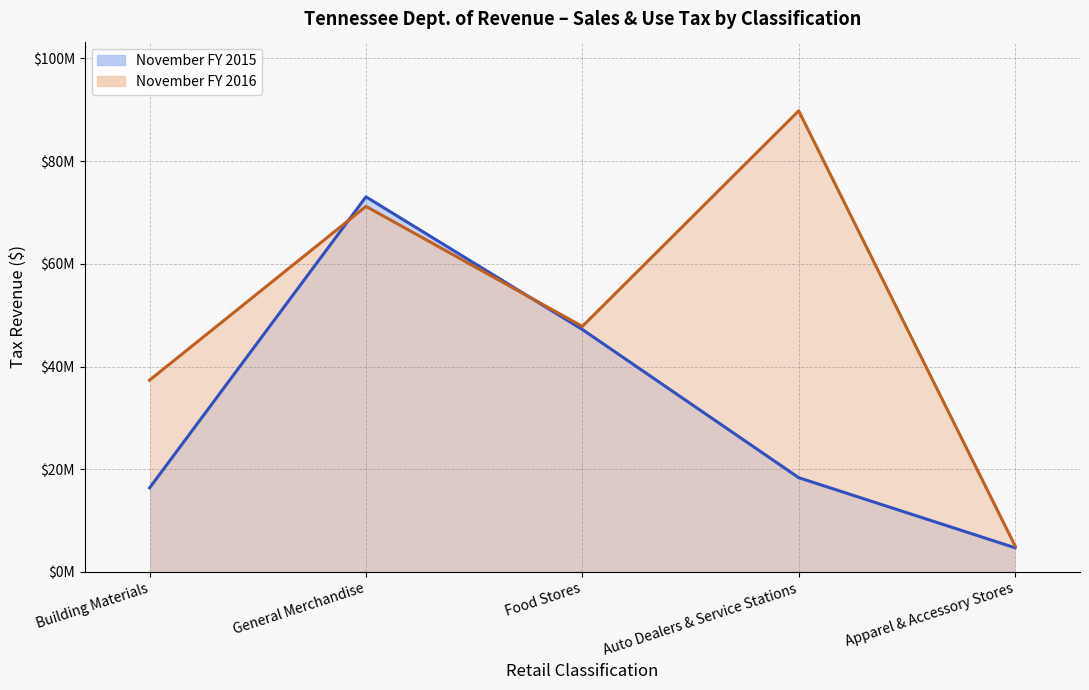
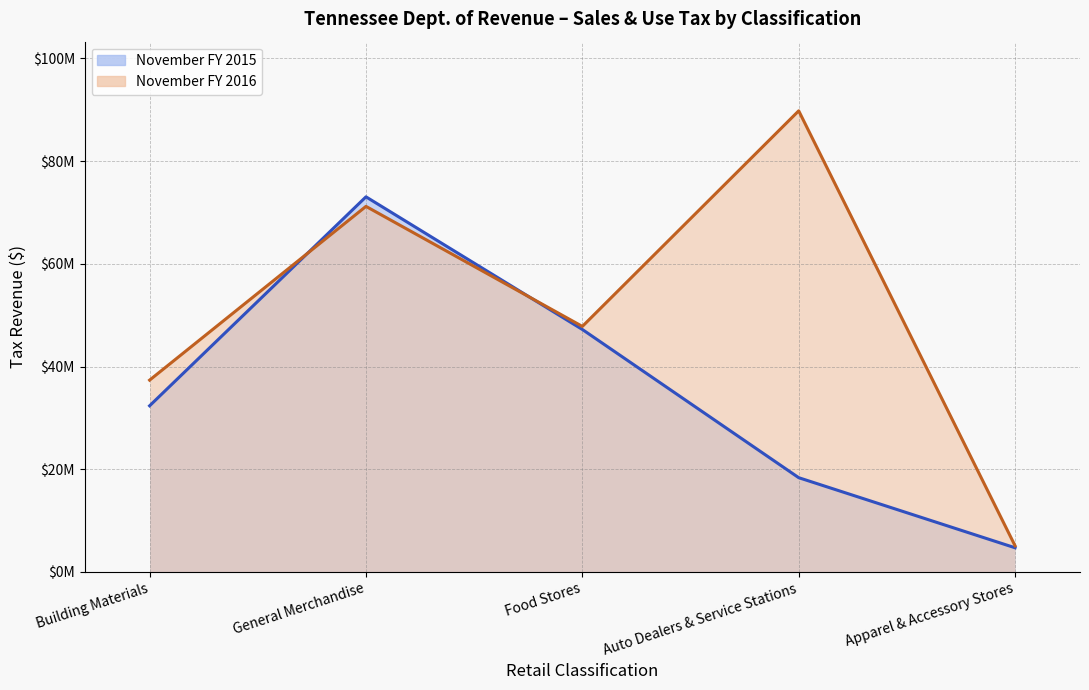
November FY 2015, Building Materials: $16000000 -> $32000000
